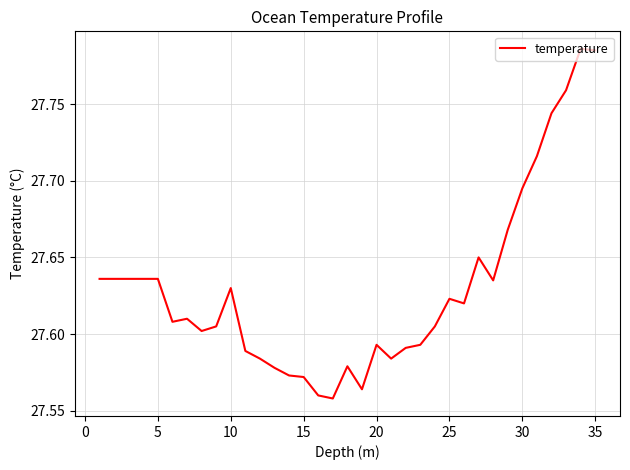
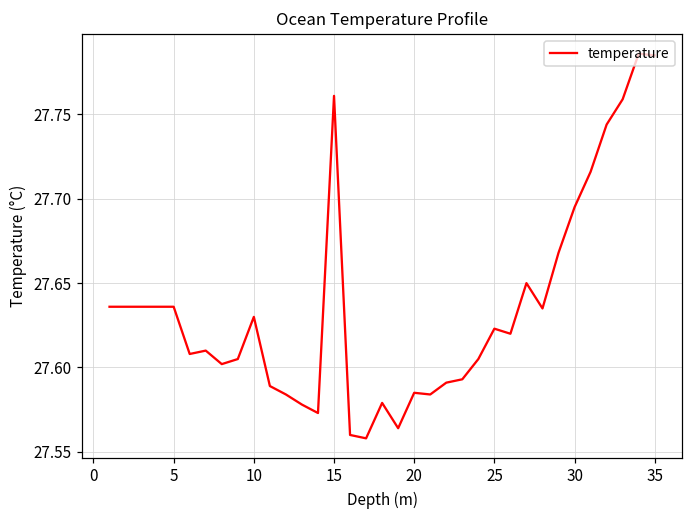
15: 27.572 -> 27.761
20: 27.593 -> 27.585
